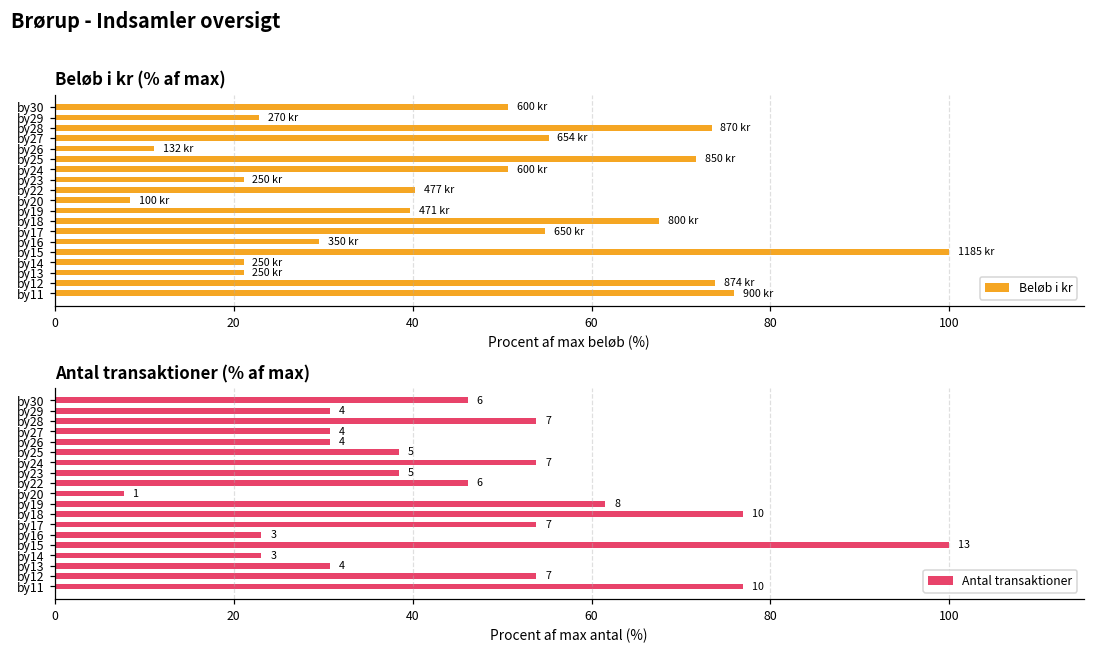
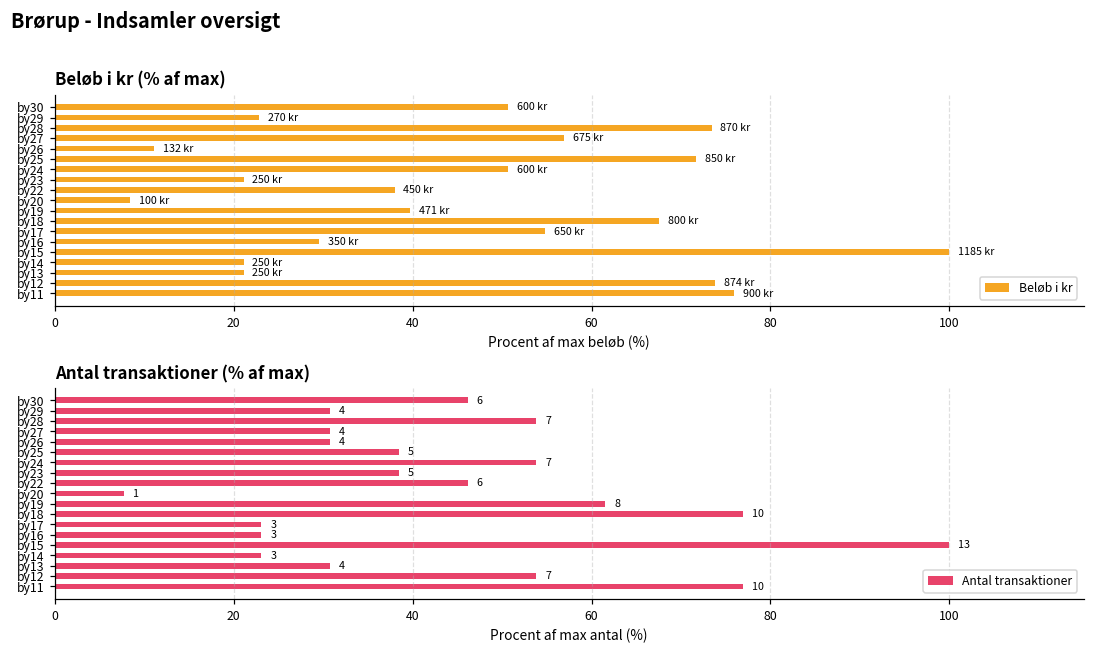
Beløb i kr (% af max), by27: 654 -> 675
Beløb i kr (% af max), by22: 477 -> 450
Antal transaktioner (% af max), by17: 7 -> 3
